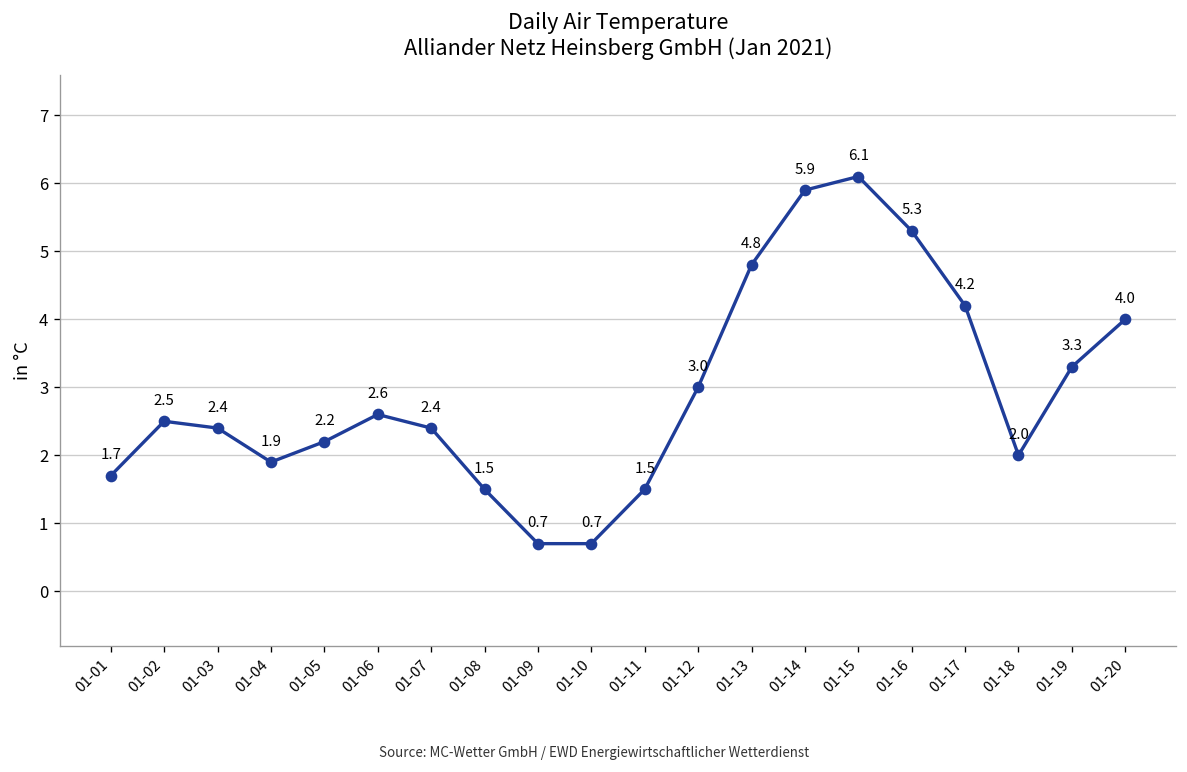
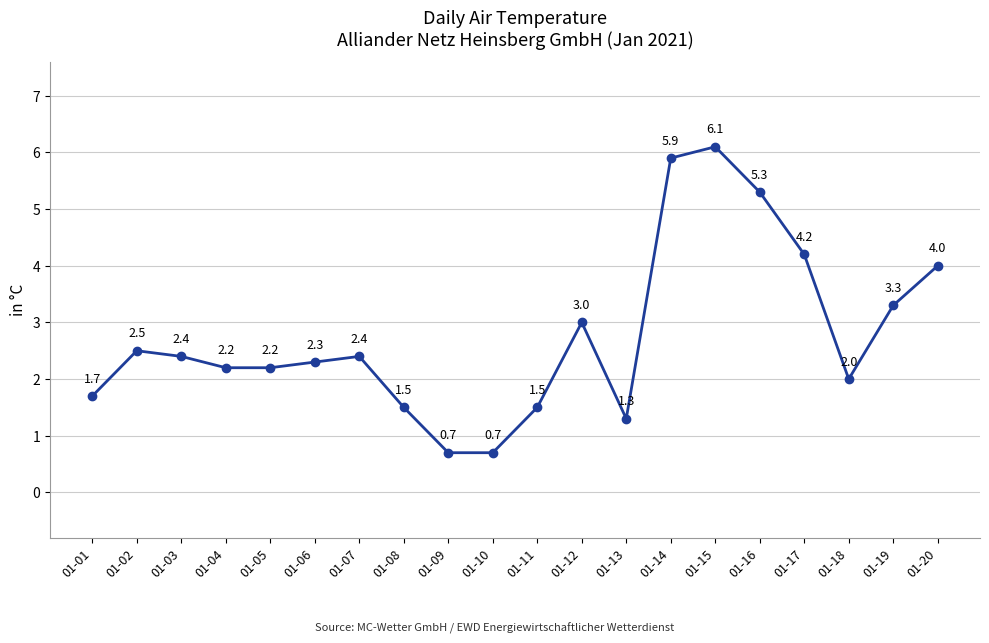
01-04: 1.9 -> 2.2
01-06: 2.6 -> 2.3
01-13: 4.8 -> 1.3
